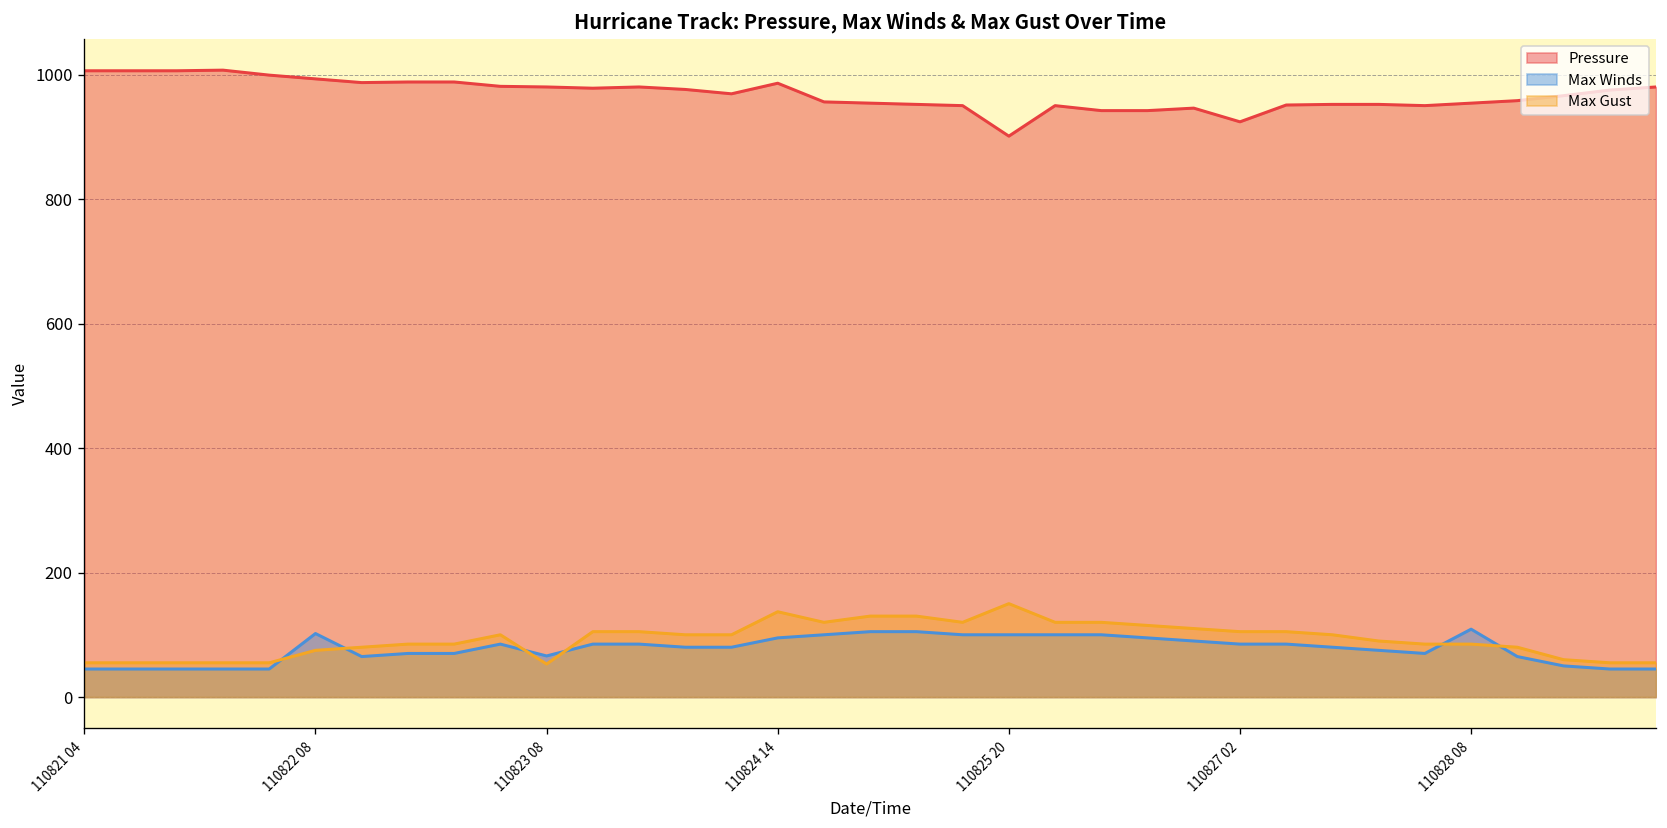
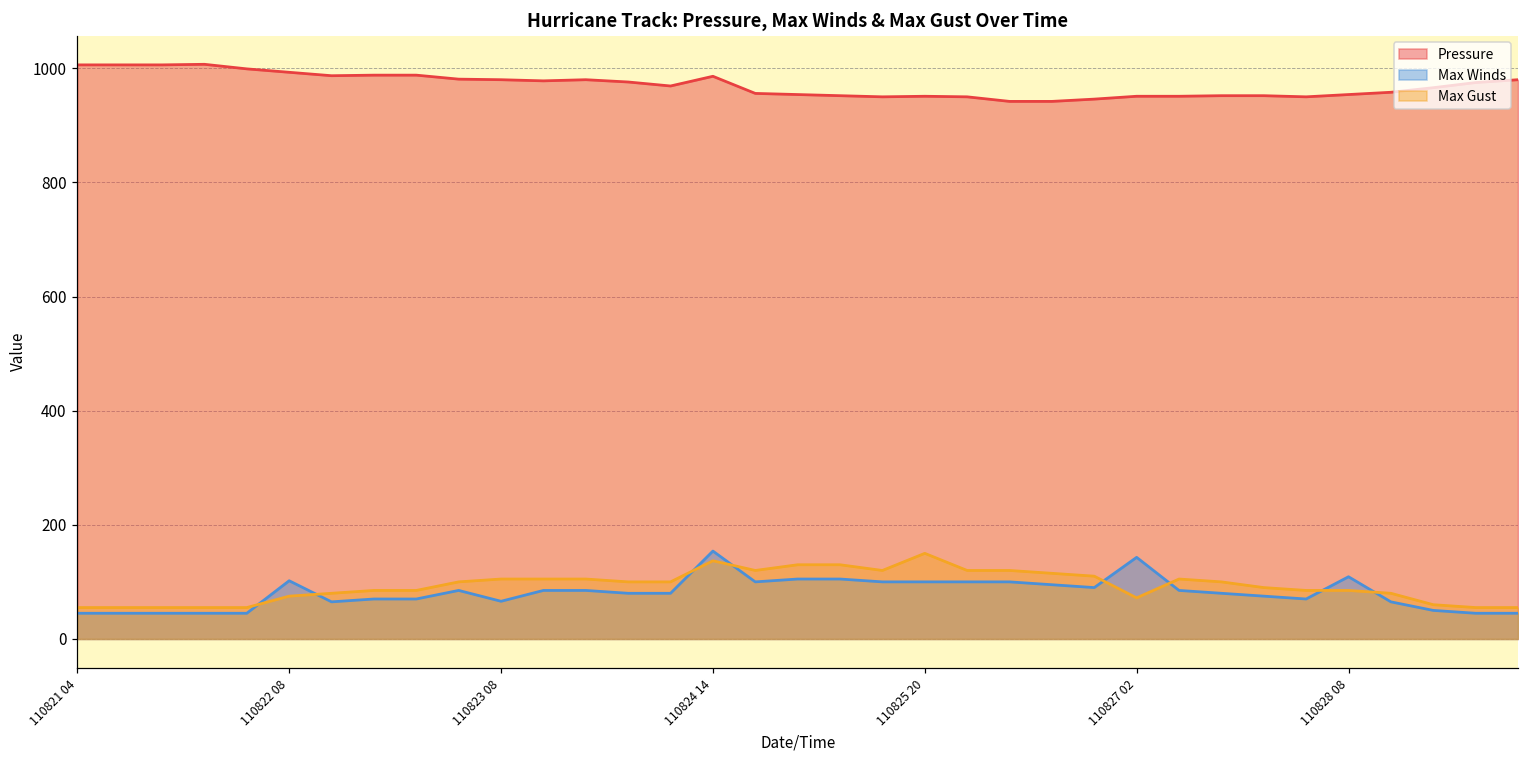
Max Gust, 110823 08: 50 -> 110
Max Winds, 110824 14: 100 -> 150
Pressure, 110825 20: 900 -> 950
Pressure, 110827 02: 920 -> 950
Max Winds, 110827 02: 90 -> 140
Max Gust, 110827 02: 110 -> 70
